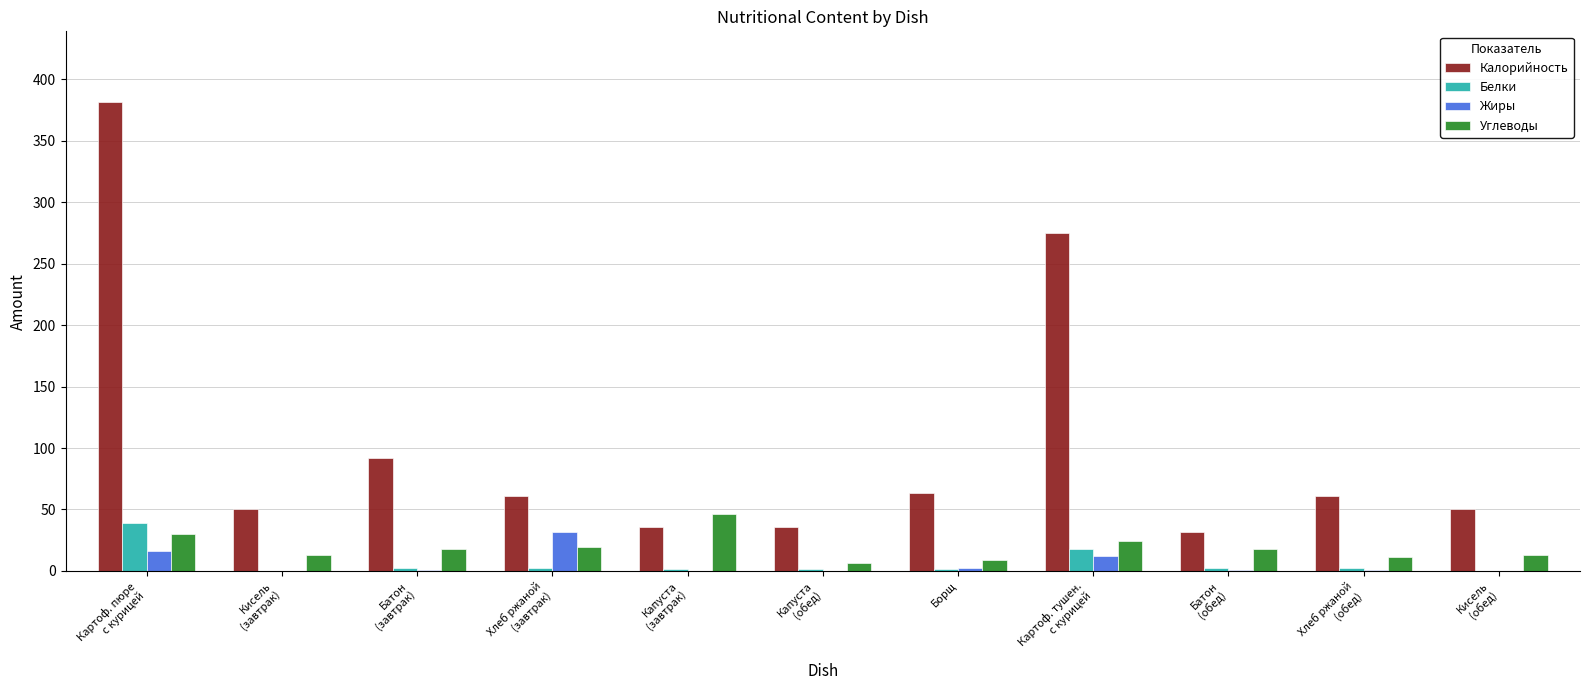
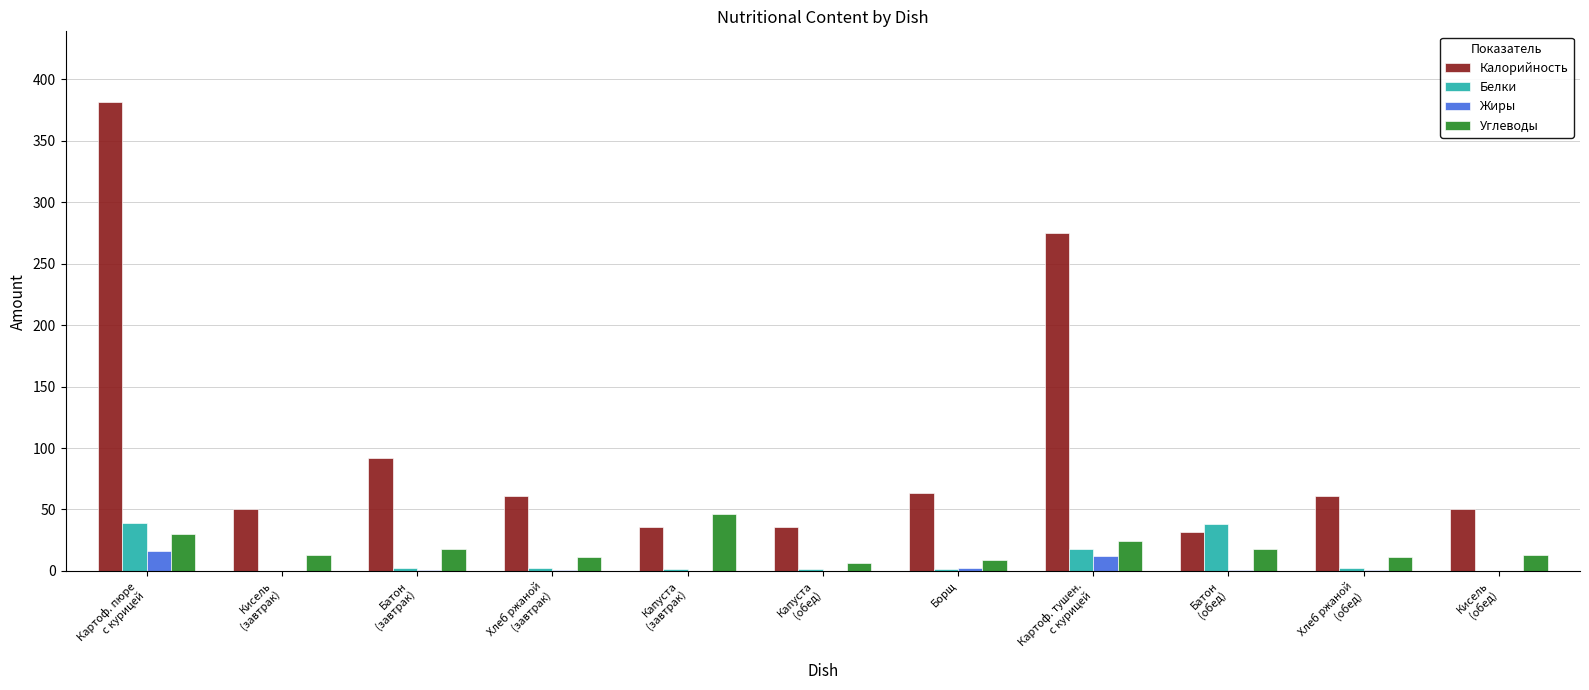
Жиры, Хлеб ржаной (завтрак): 32 -> 0
Углеводы, Хлеб ржаной (завтрак): 20 -> 12
Белки, Батон (обед): 3 -> 38
